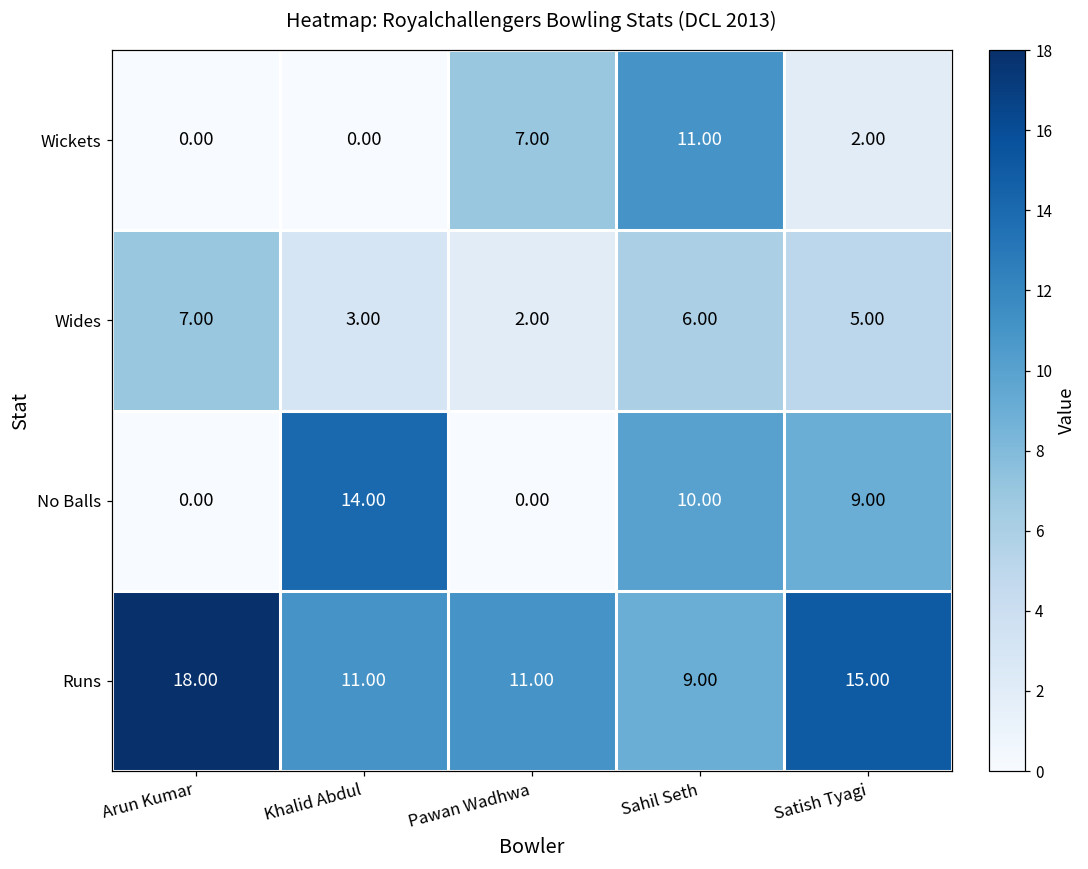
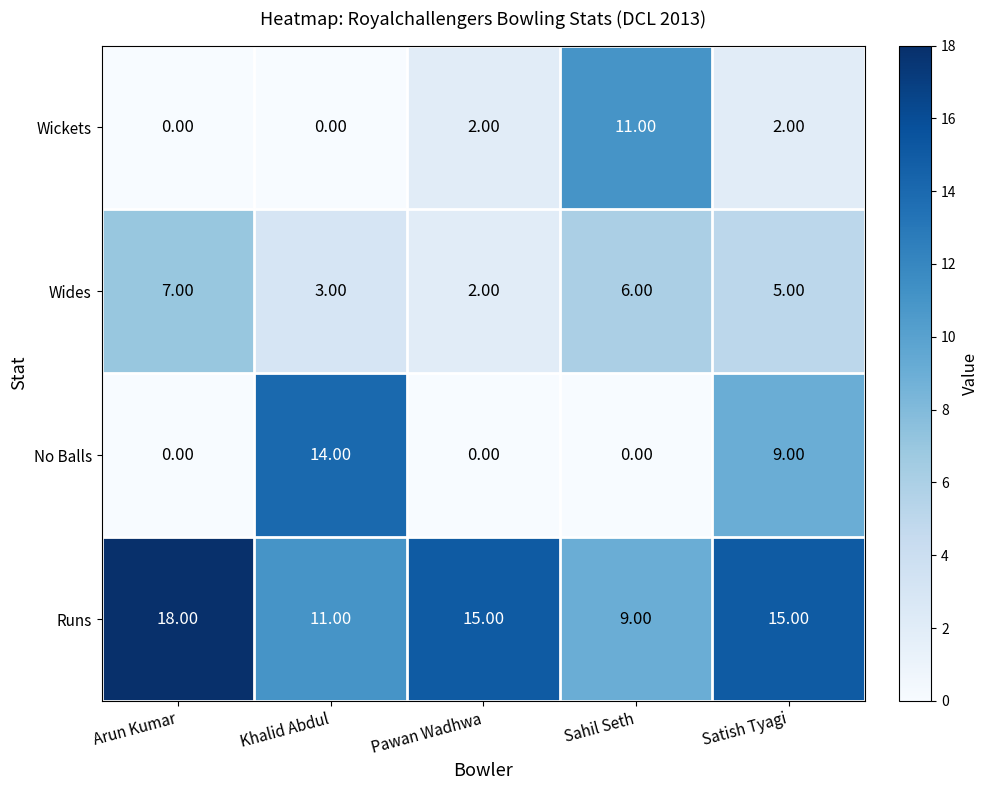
Wickets, Pawan Wadhwa: 7.00 -> 2.00
No Balls, Sahil Seth: 10.00 -> 0.00
Runs, Pawan Wadhwa: 11.00 -> 15.00
